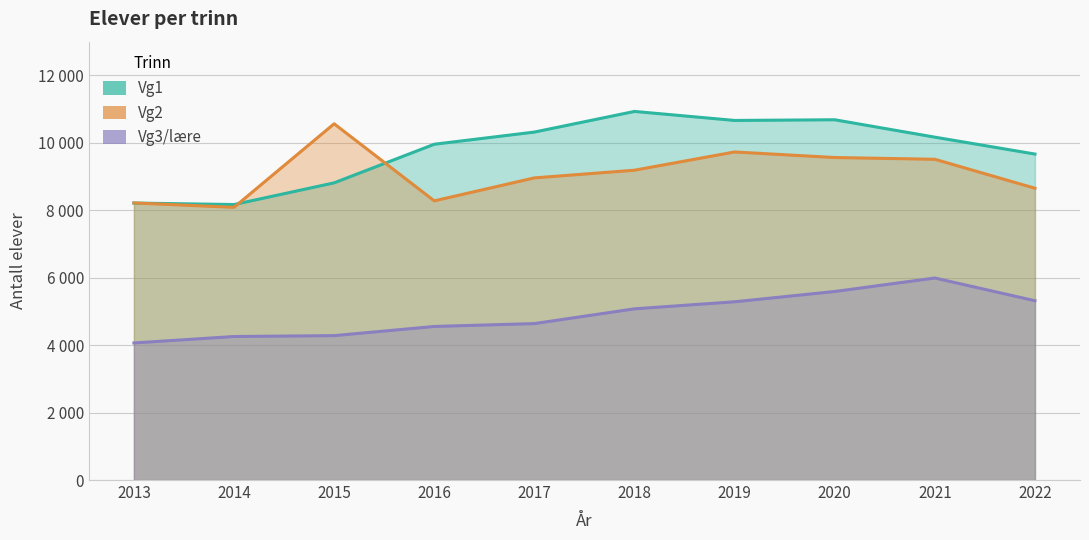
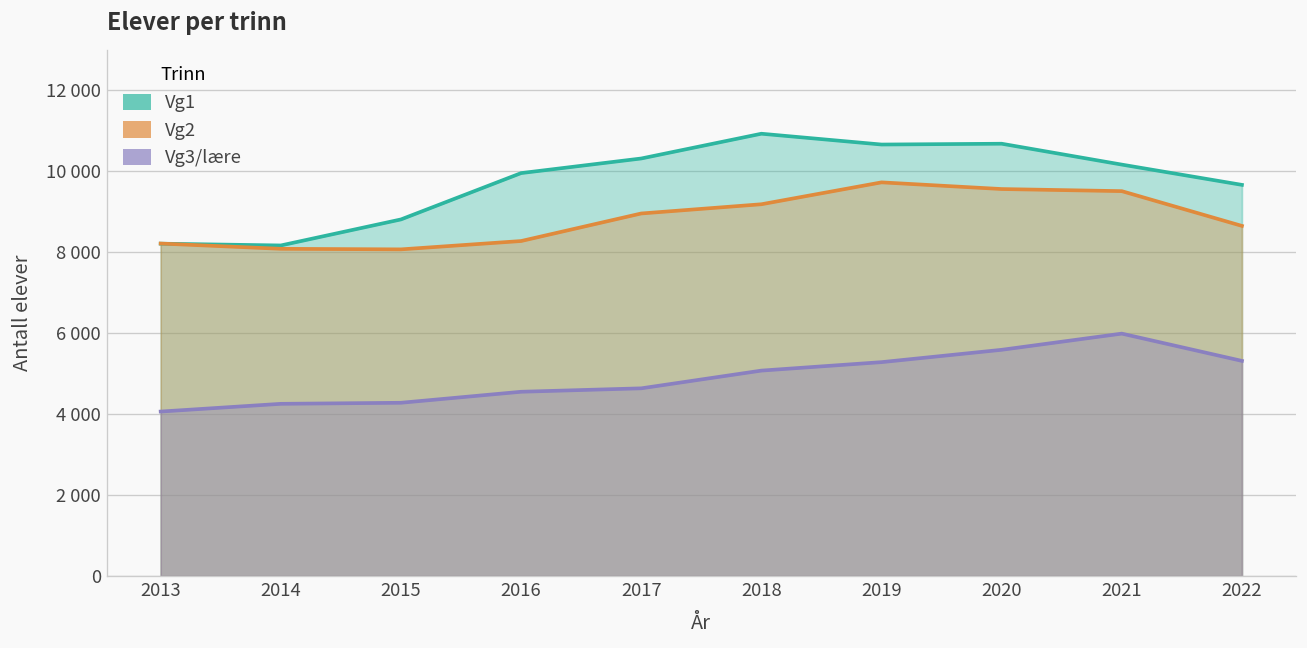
Vg2, 2015: 10600 -> 8100
